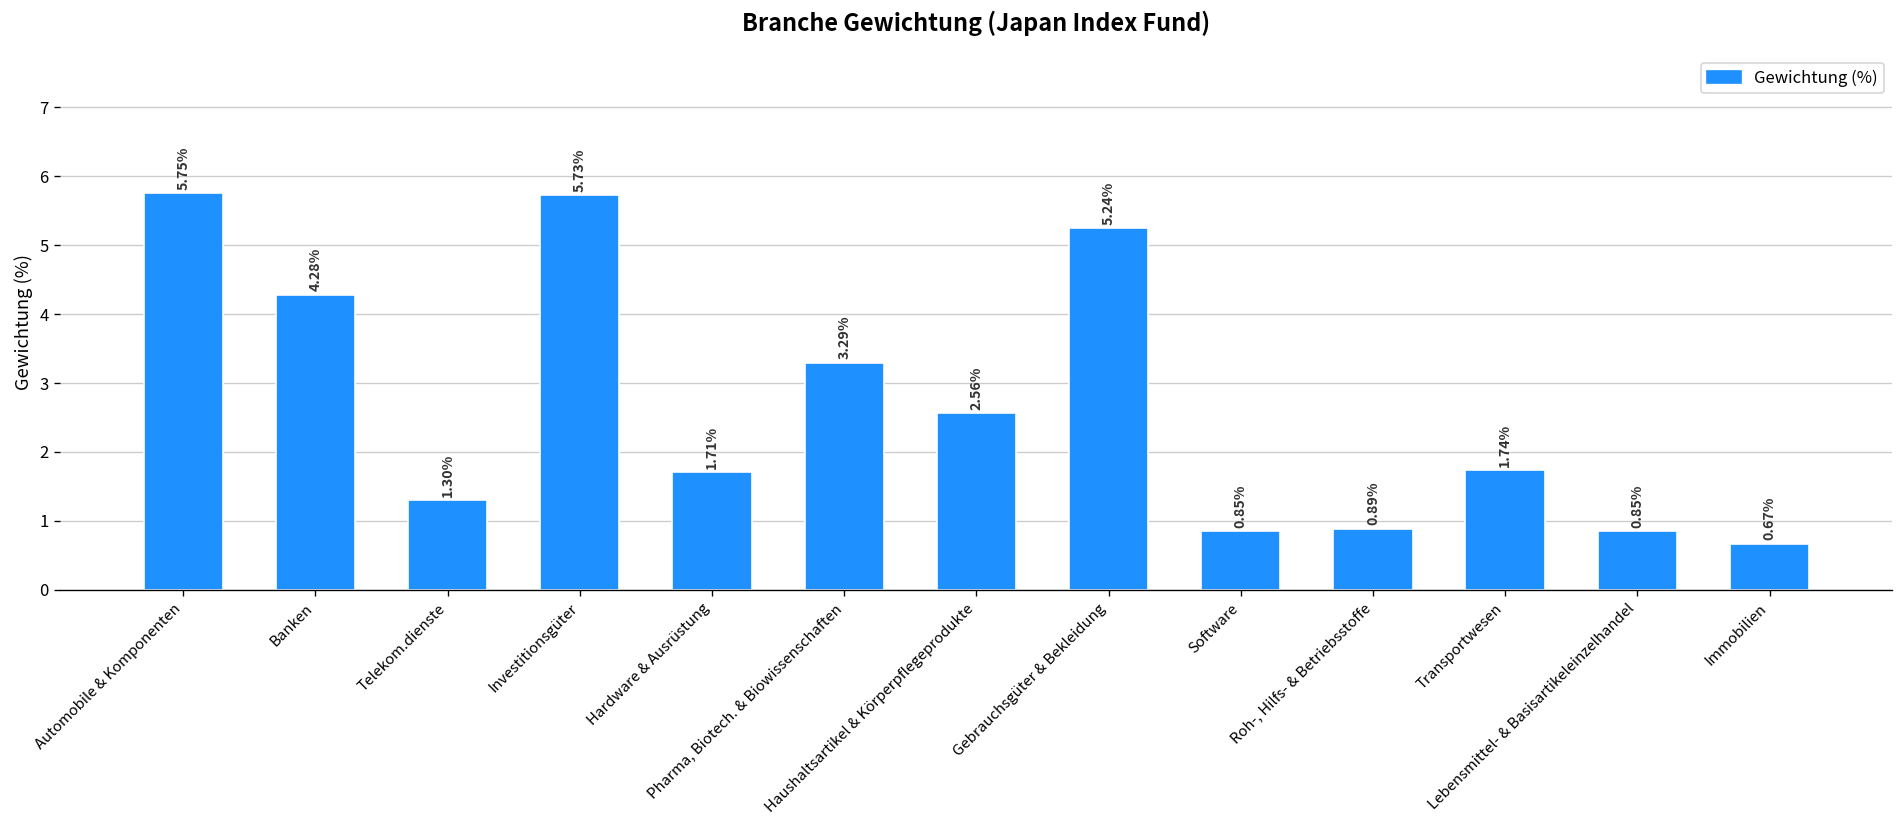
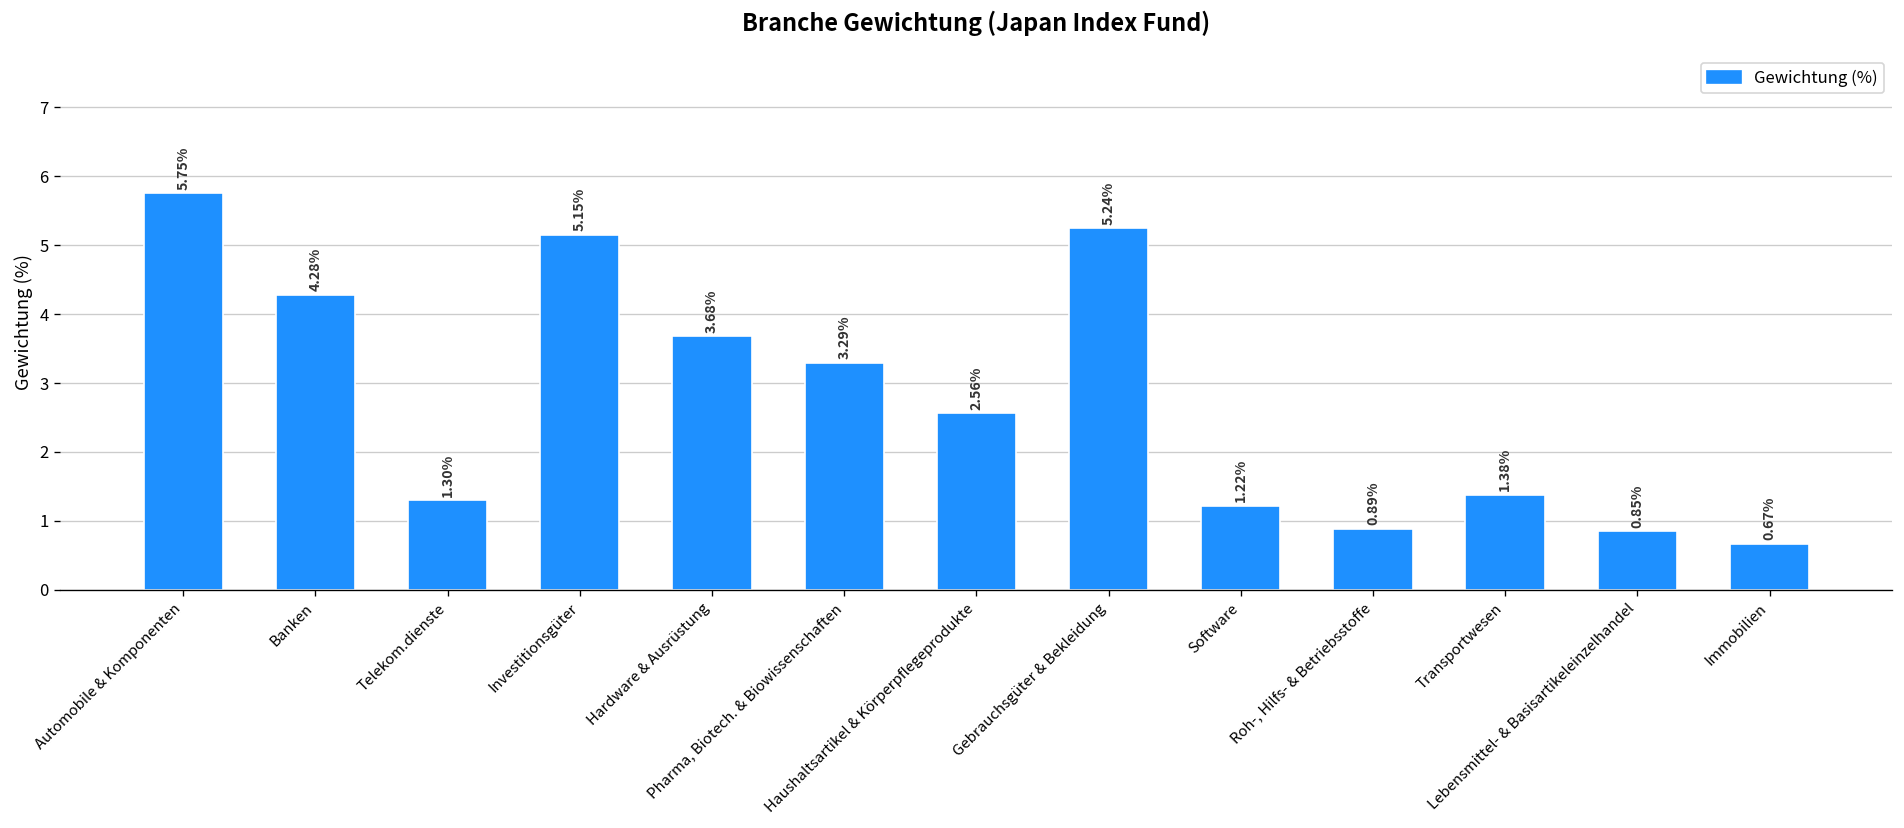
Investitionsgüter: 5.73% -> 5.15%
Hardware & Ausrüstung: 1.71% -> 3.68%
Software: 0.85% -> 1.22%
Transportwesen: 1.74% -> 1.38%
